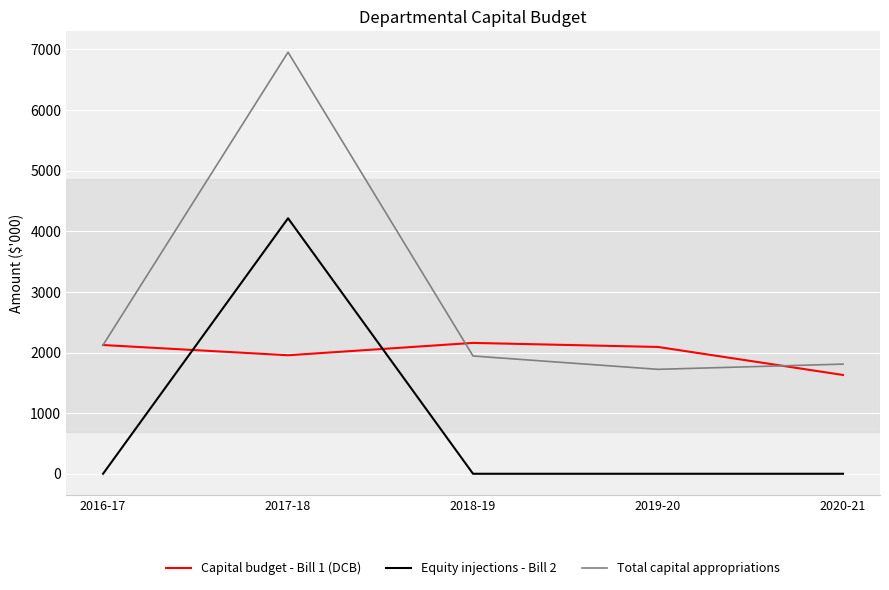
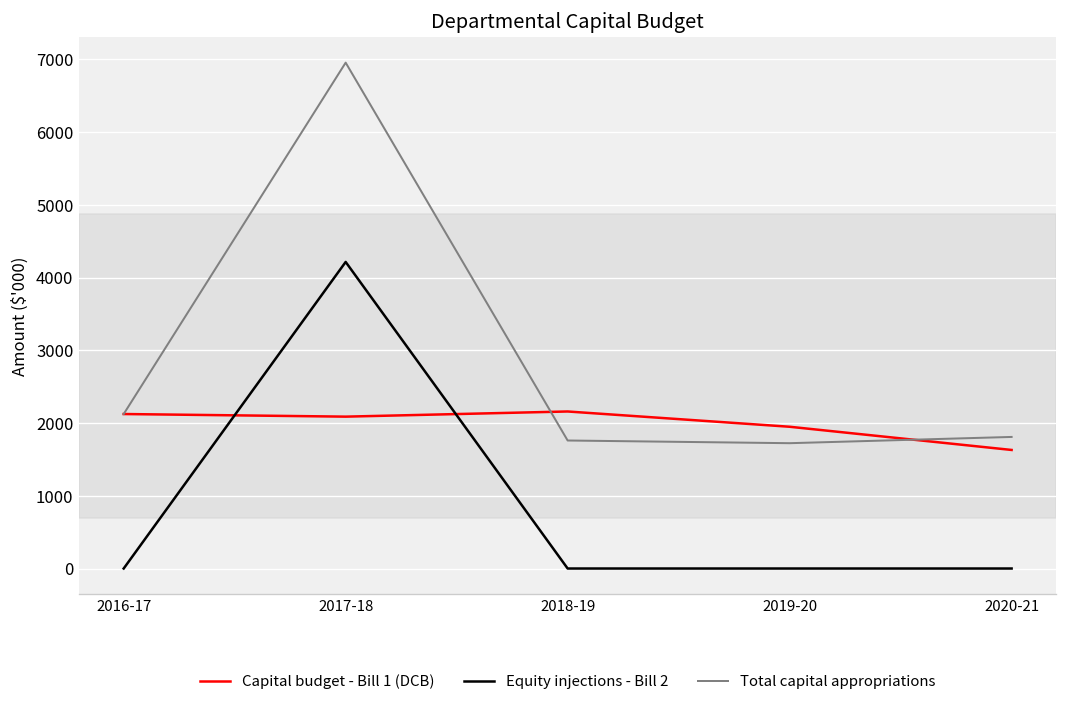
Capital budget - Bill 1 (DCB), 2017-18: 2000 -> 2100
Total capital appropriations, 2018-19: 1900 -> 1800
Capital budget - Bill 1 (DCB), 2019-20: 2100 -> 1900
